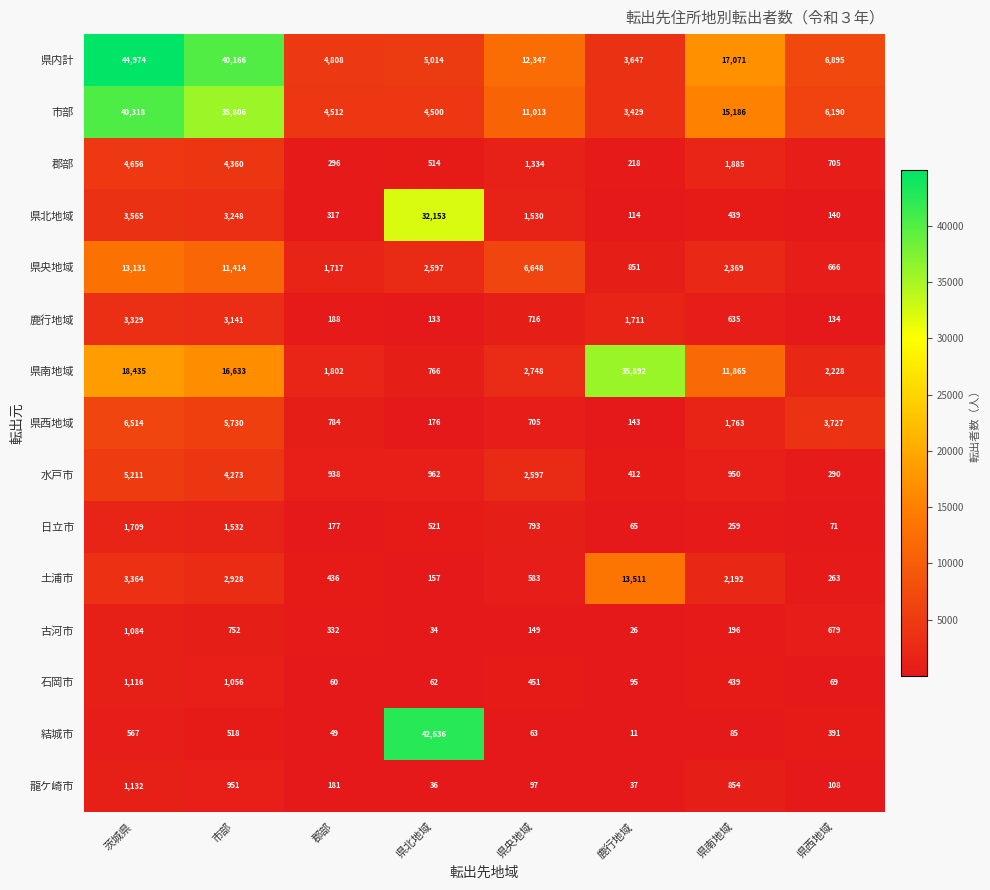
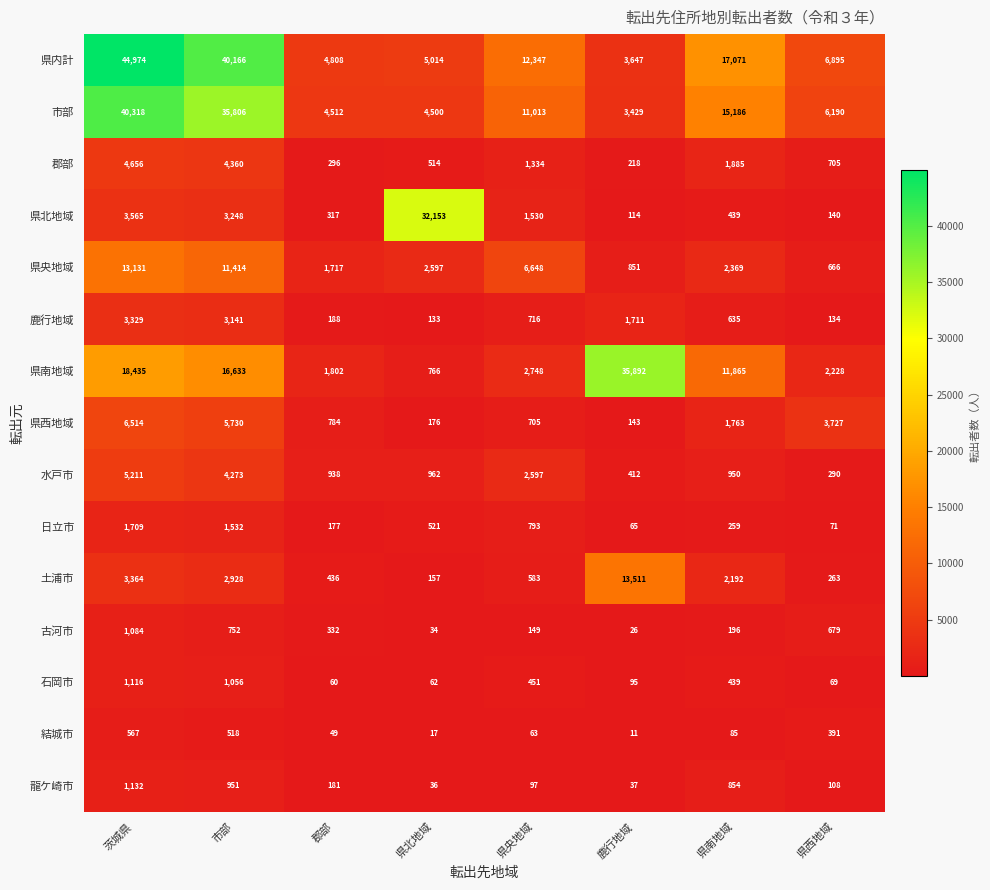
結城市, 県北地域: 42,636 -> 17
